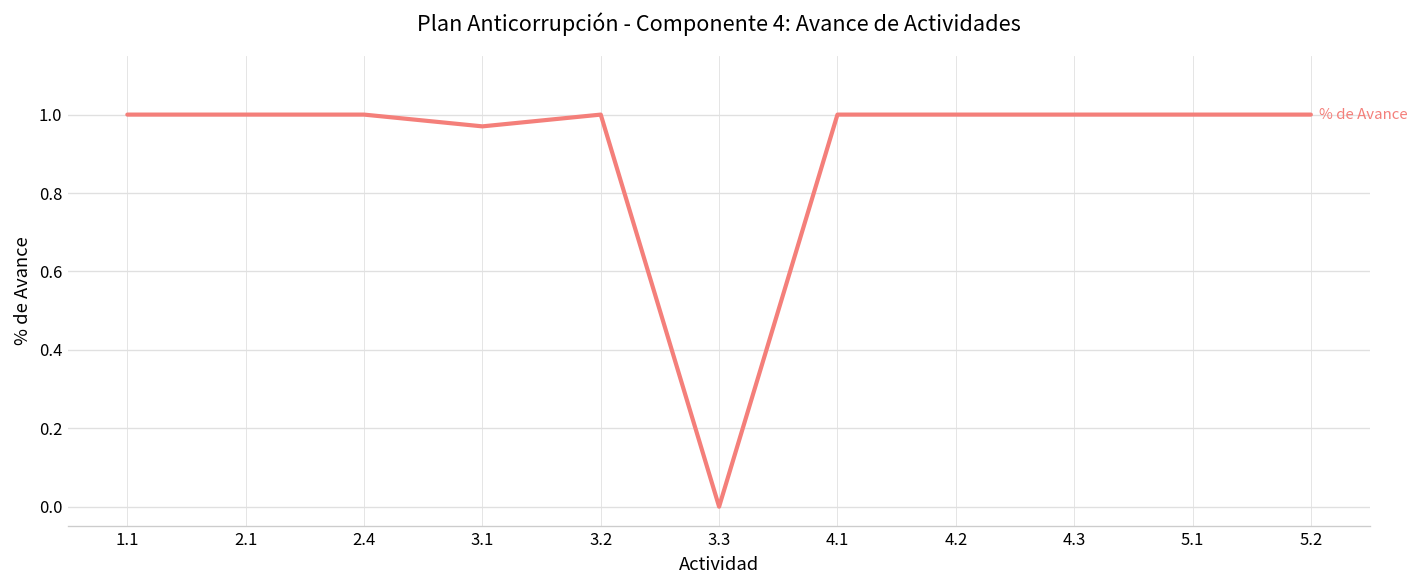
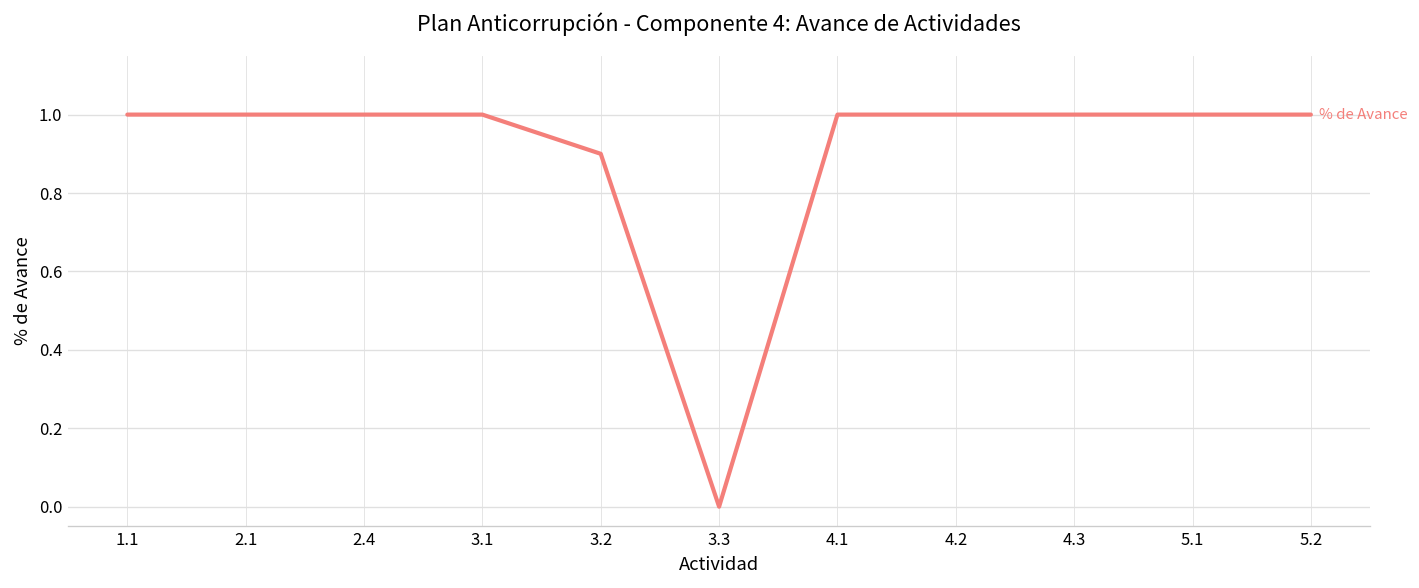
3.1: 0.97 -> 1.00
3.2: 1.0 -> 0.9
